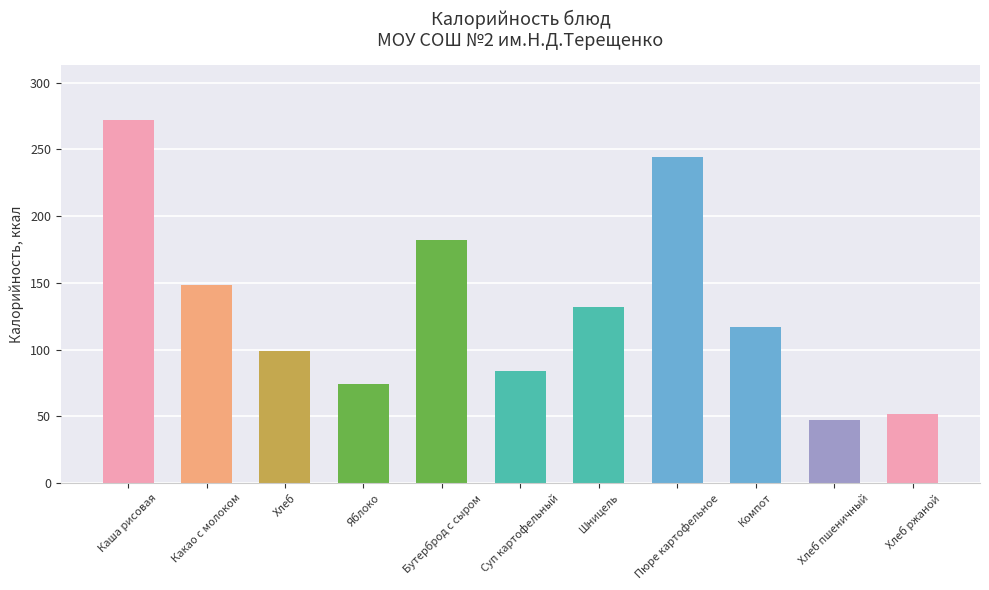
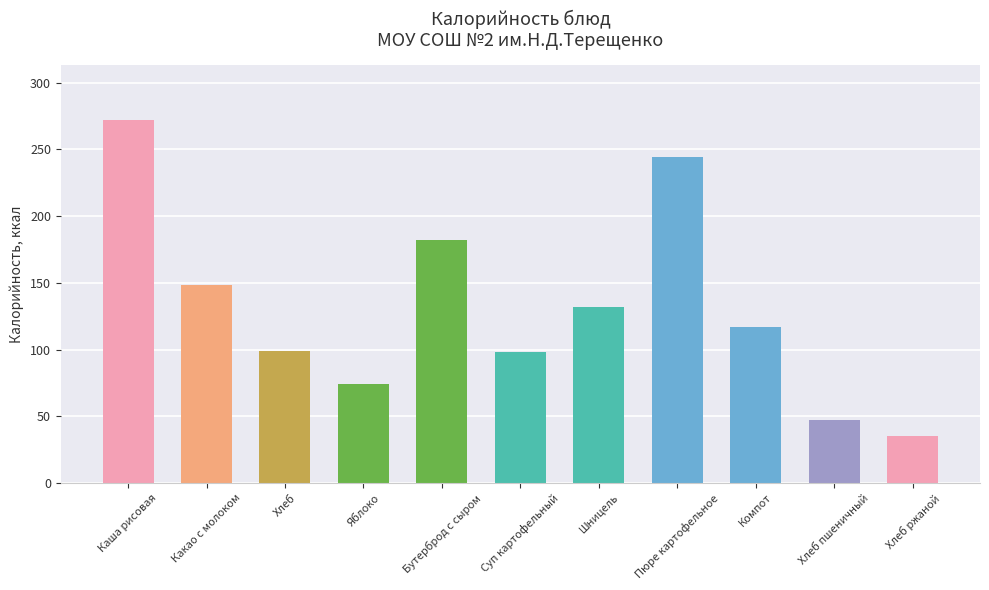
Суп картофельный: 84 -> 98
Хлеб ржаной: 52 -> 35
